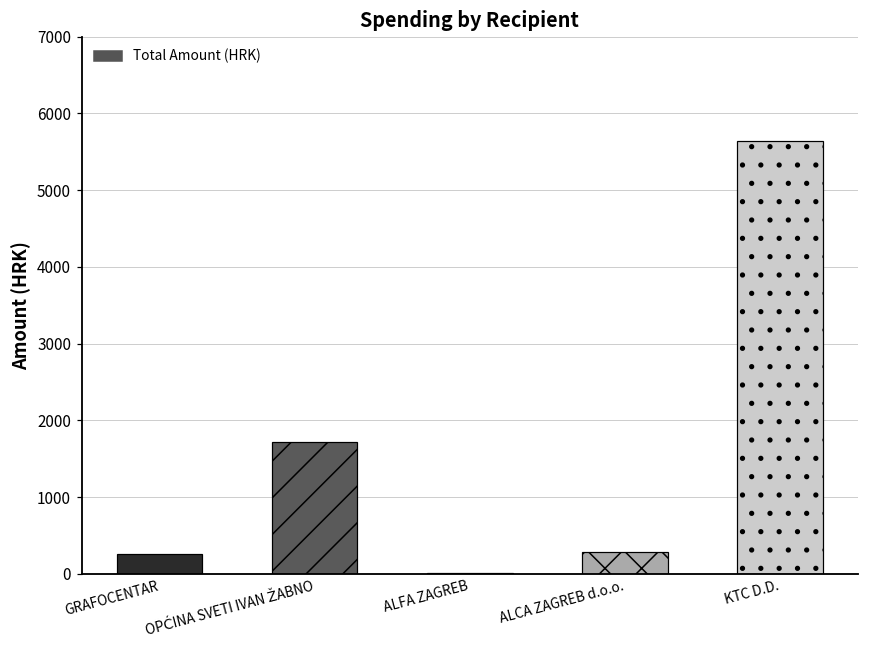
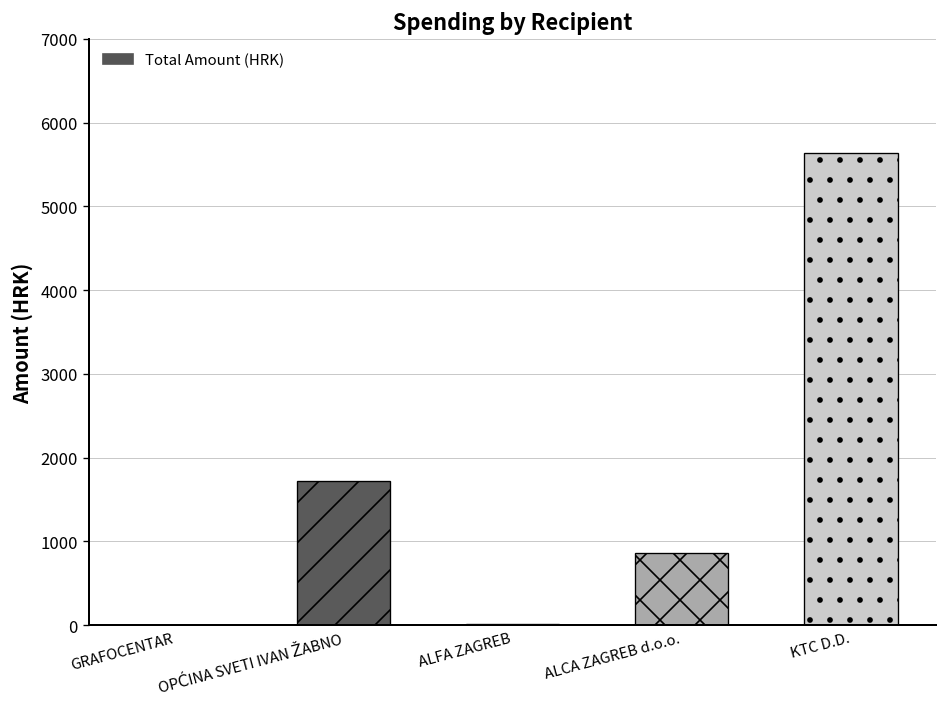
GRAFOCENTAR: 300 -> 0
ALCA ZAGREB d.o.o.: 300 -> 900
